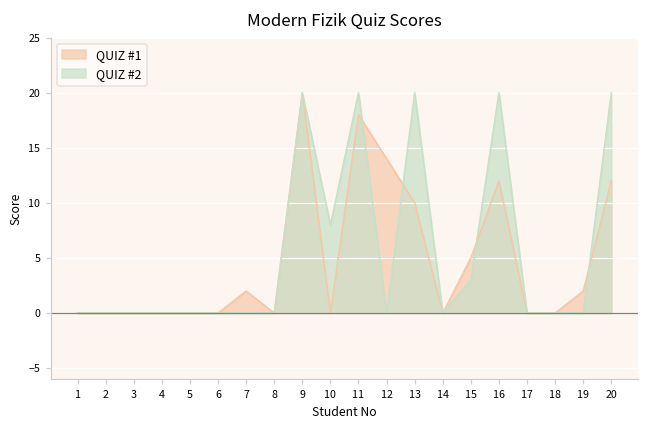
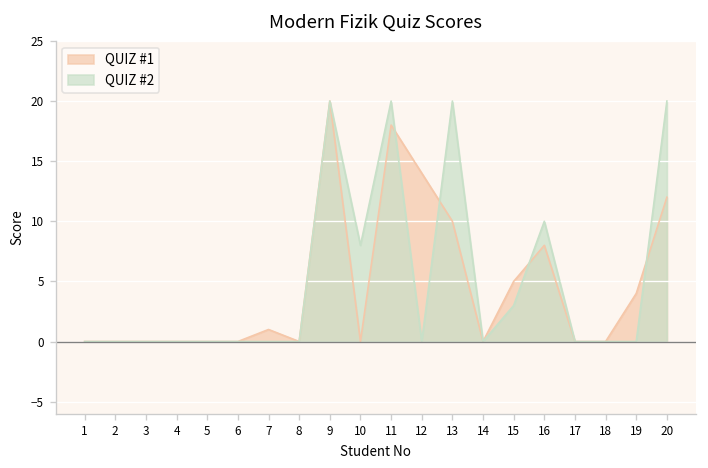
QUIZ #1, 7: 2 -> 1
QUIZ #1, 16: 12 -> 8
QUIZ #2, 16: 20 -> 10
QUIZ #1, 19: 2 -> 4
